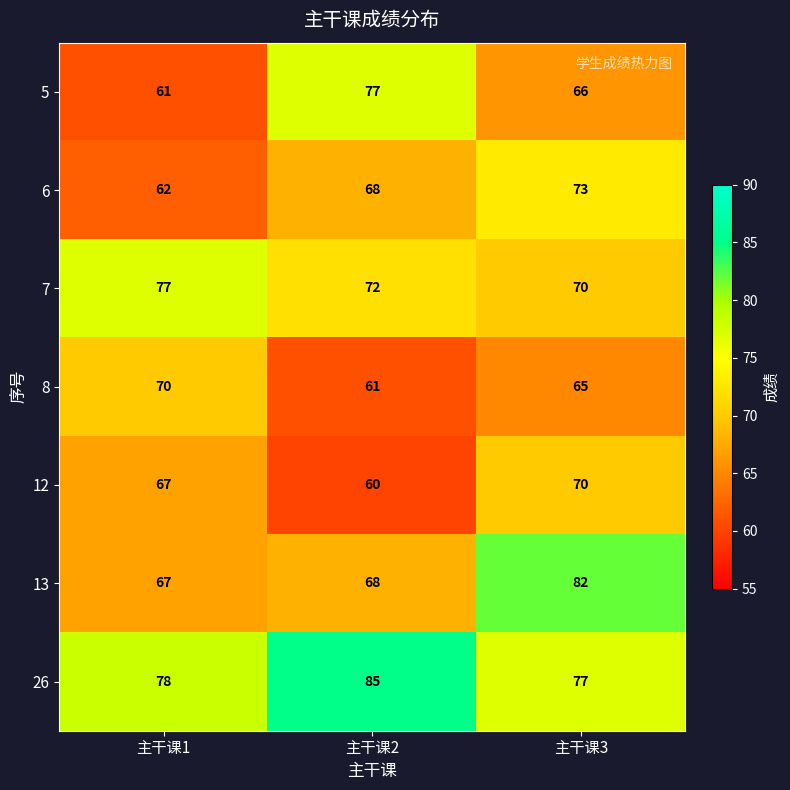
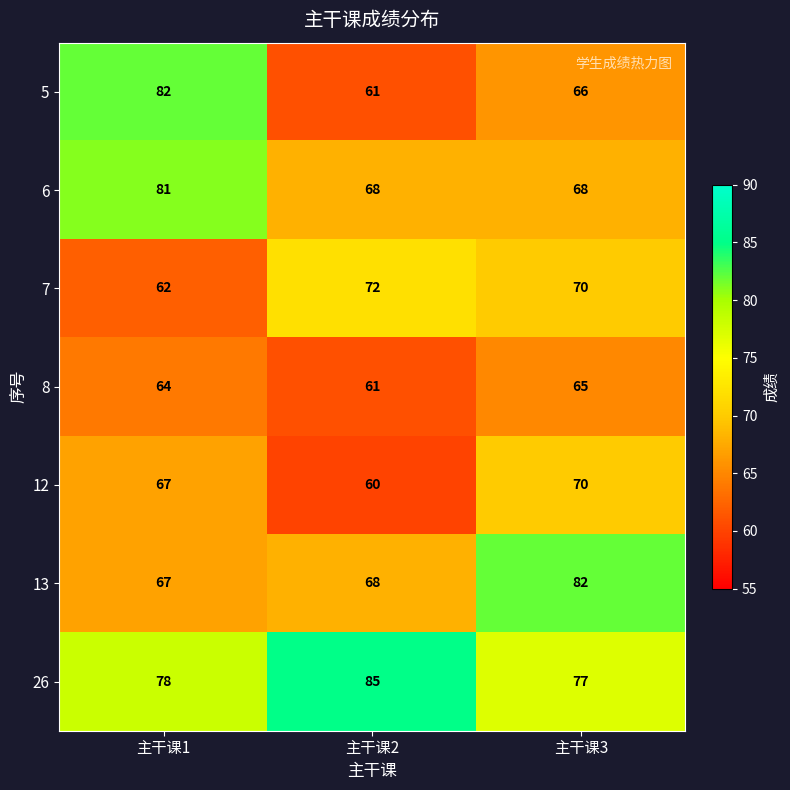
5, 主干课1: 61 -> 82
5, 主干课2: 77 -> 61
6, 主干课1: 62 -> 81
6, 主干课3: 73 -> 68
7, 主干课1: 77 -> 62
8, 主干课1: 70 -> 64
